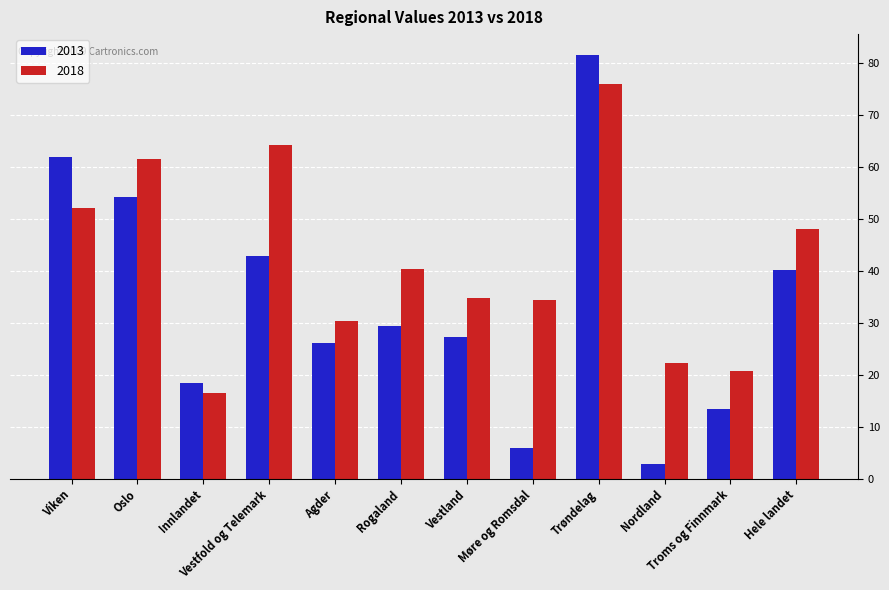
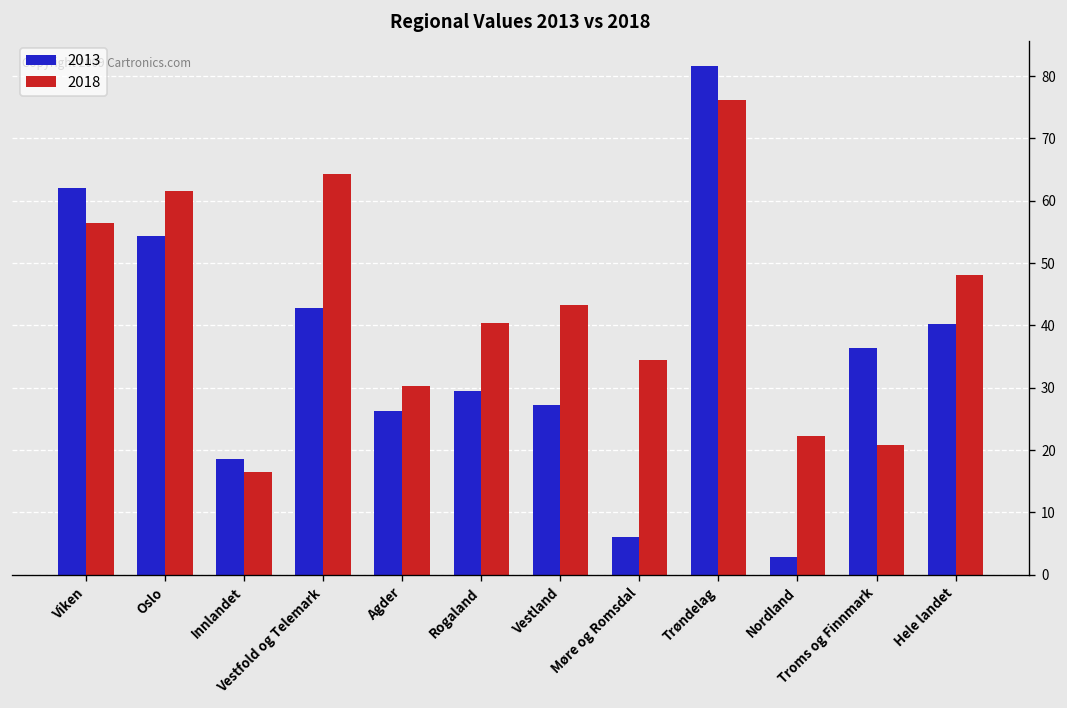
2018, Viken: 52 -> 57
2018, Vestland: 35 -> 43
2013, Troms og Finnmark: 13 -> 36
